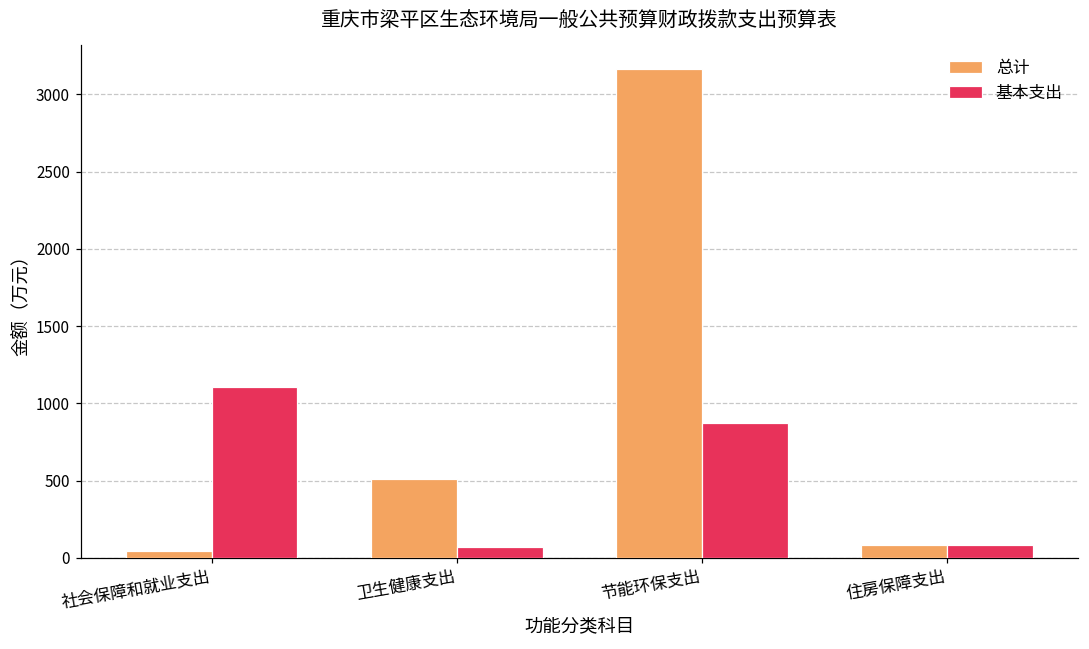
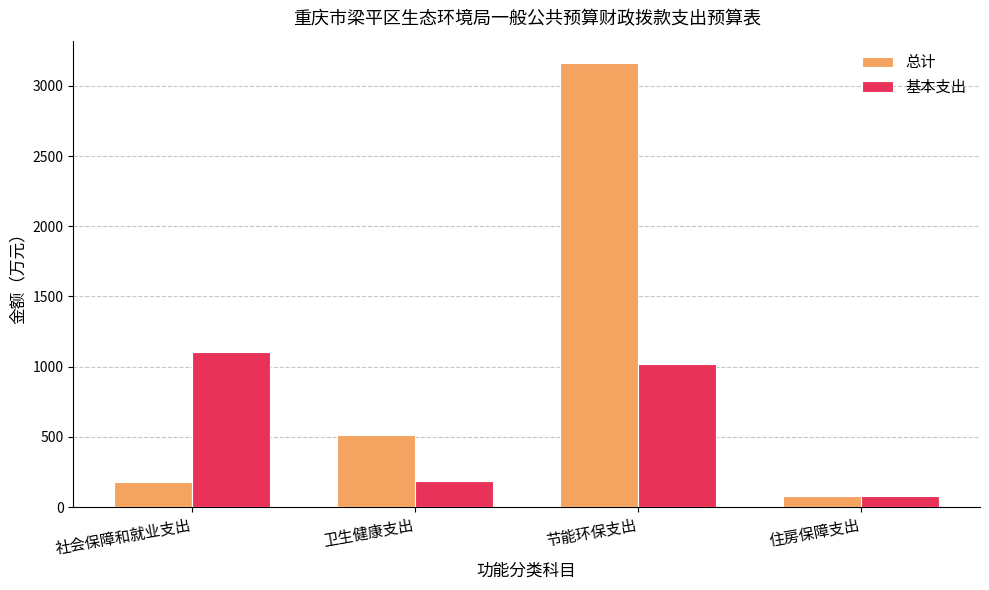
总计, 社会保障和就业支出: 40 -> 180
基本支出, 卫生健康支出: 70 -> 190
基本支出, 节能环保支出: 870 -> 1020
